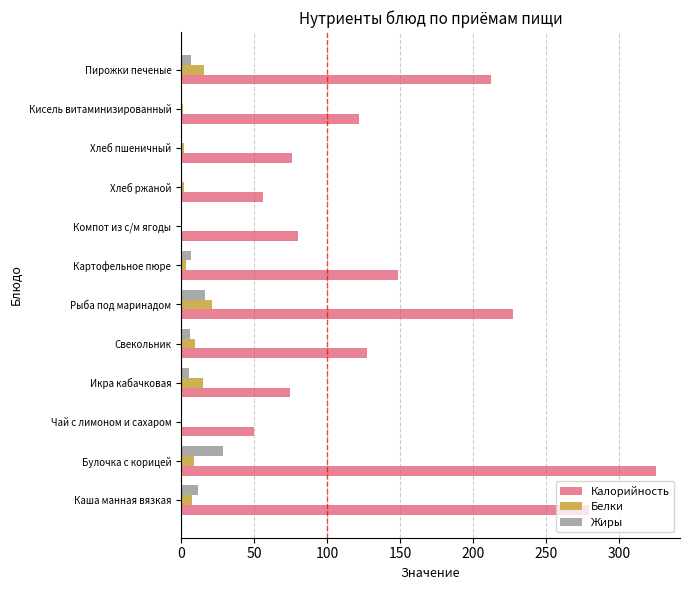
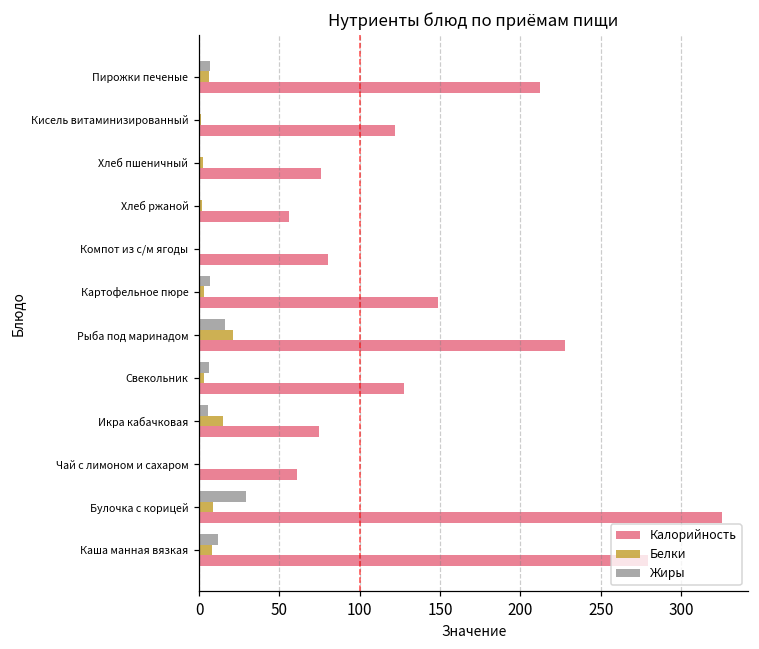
Белки, Пирожки печеные: 16 -> 6
Белки, Свекольник: 10 -> 3
Калорийность, Чай с лимоном и сахаром: 50 -> 61
